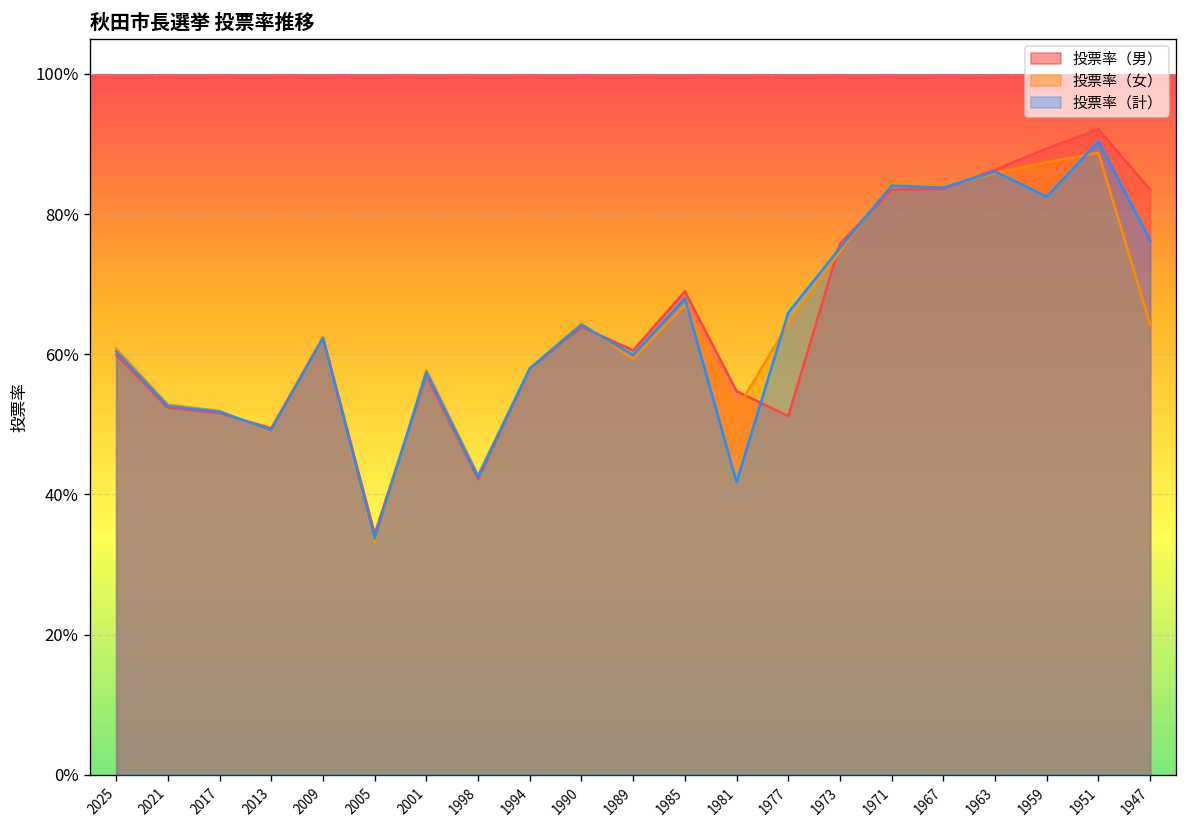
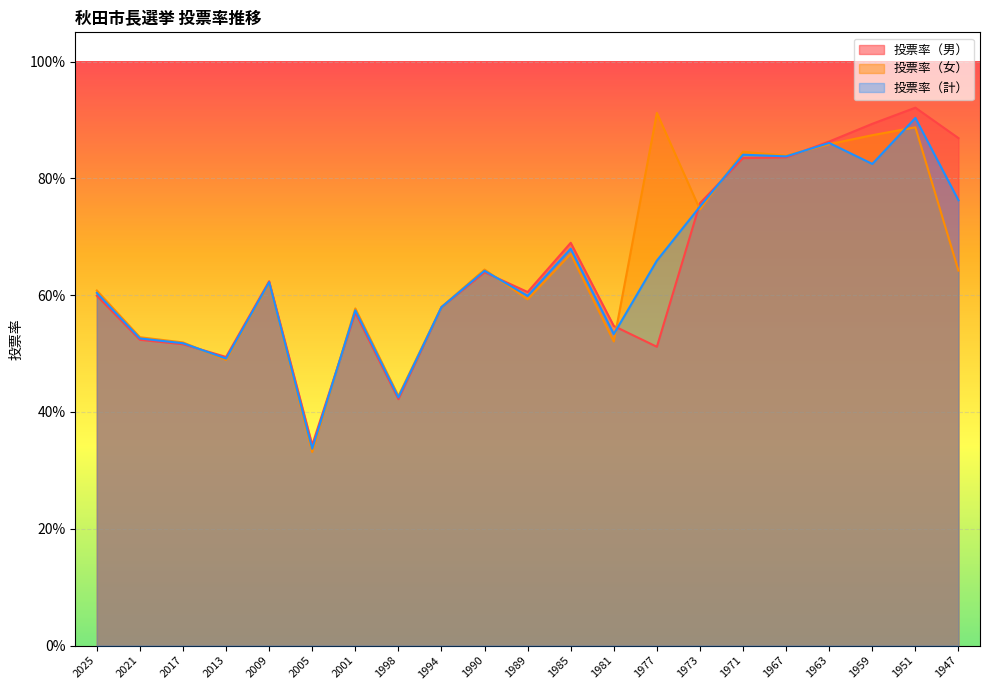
投票率（計）, 1981: 42% -> 53%
投票率（女）, 1977: 64% -> 91%
投票率（男）, 1947: 83% -> 87%
